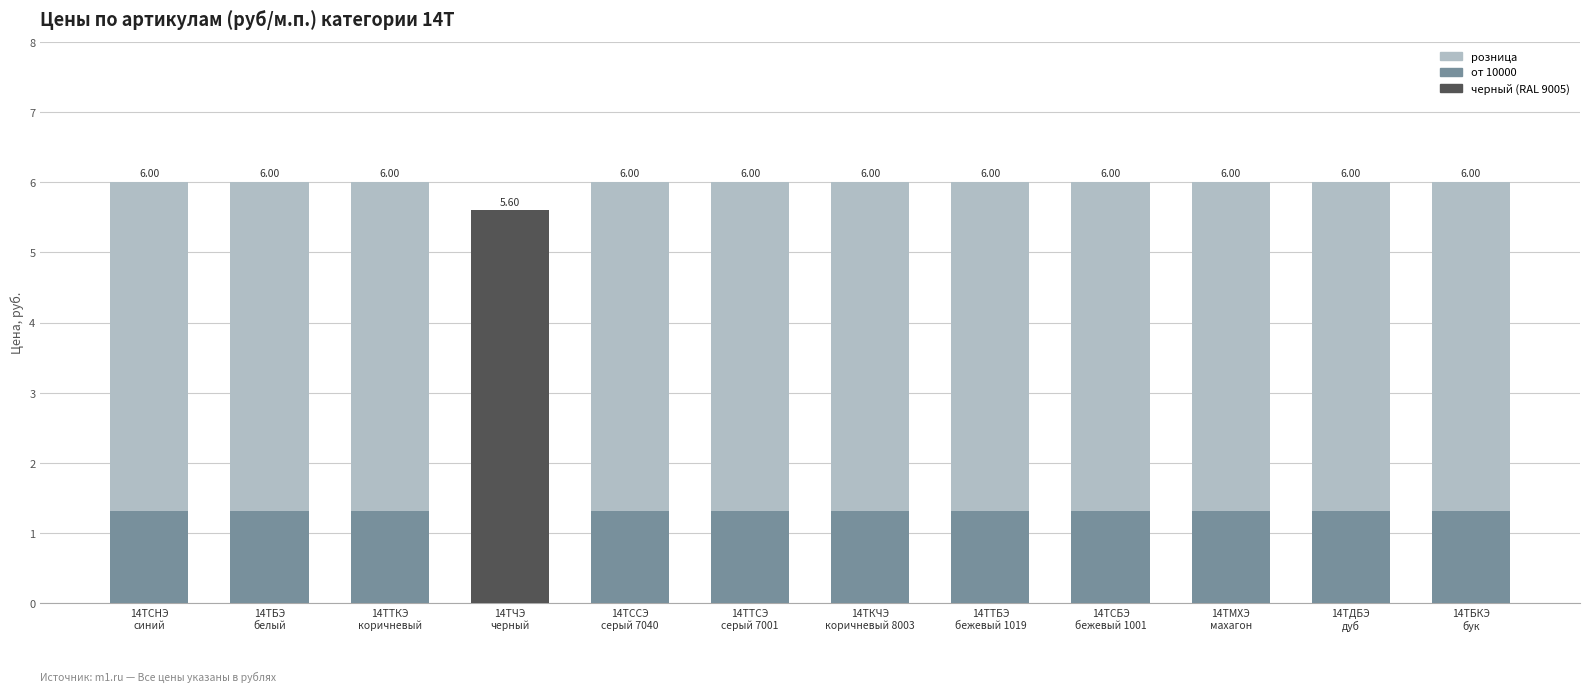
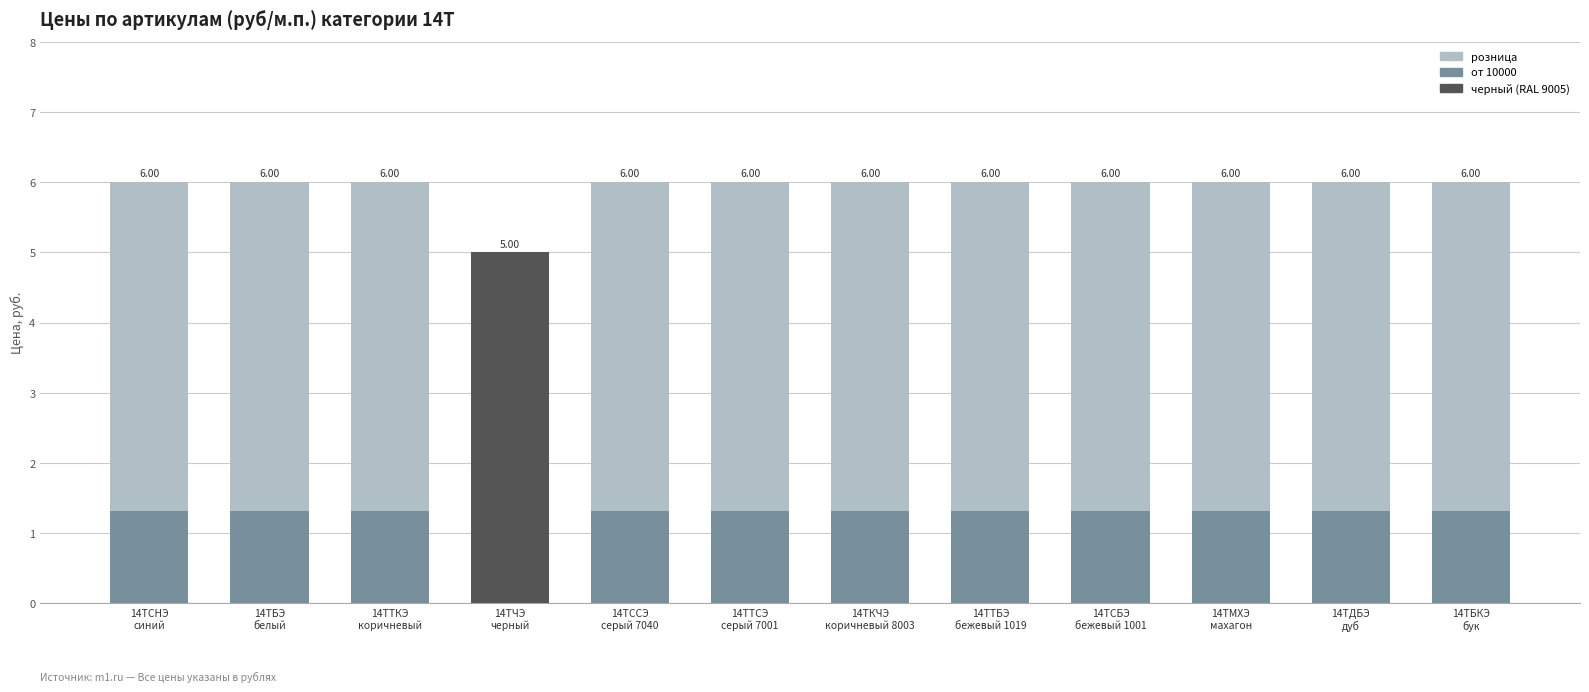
розница, 14ТЧЭ черный: 5.60 -> 5.00
